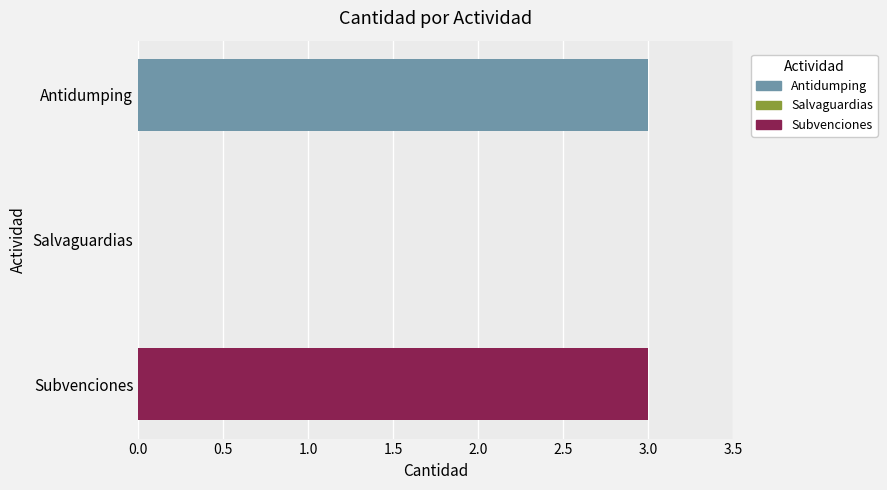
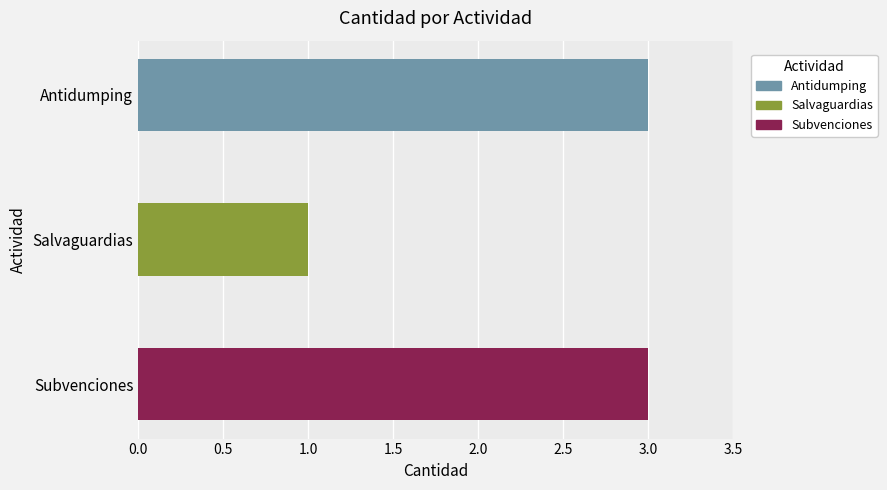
Salvaguardias: 0 -> 1
